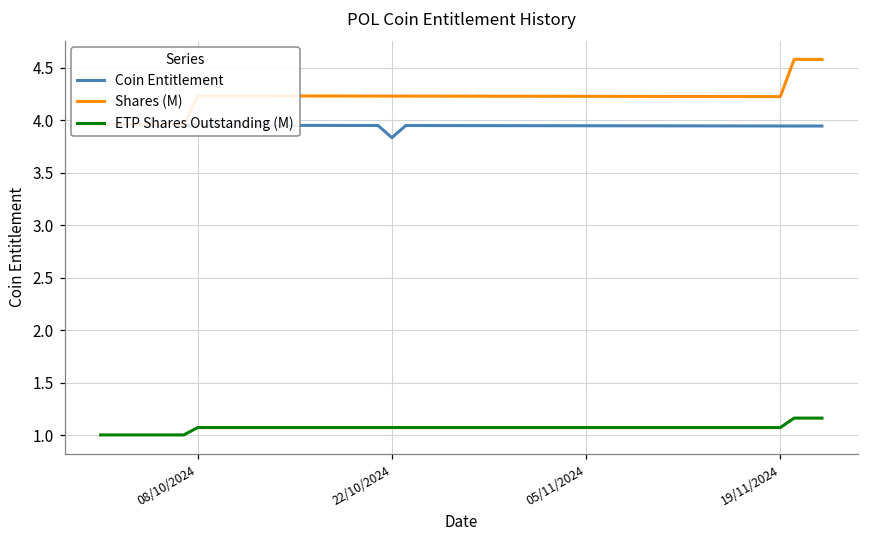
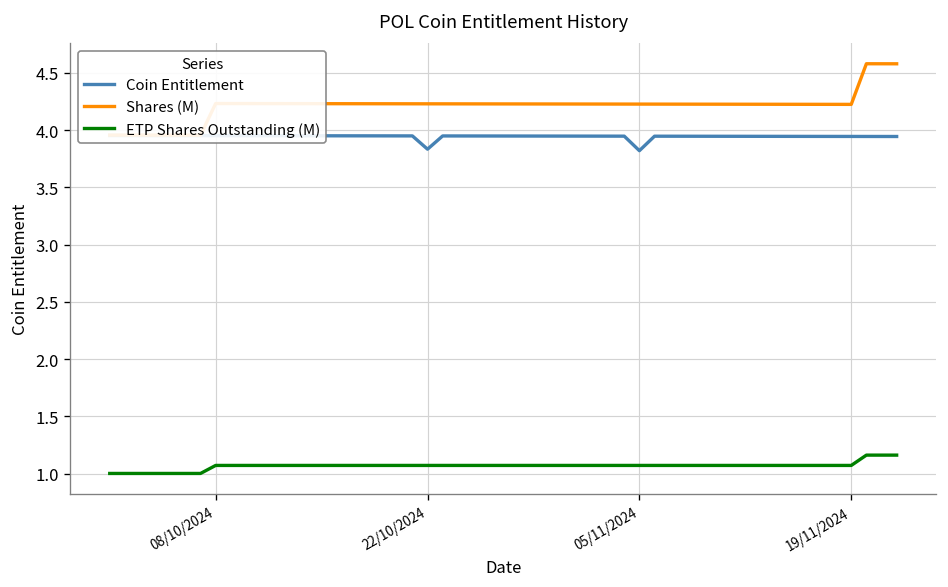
Coin Entitlement, 05/11/2024: 3.9 -> 3.8
